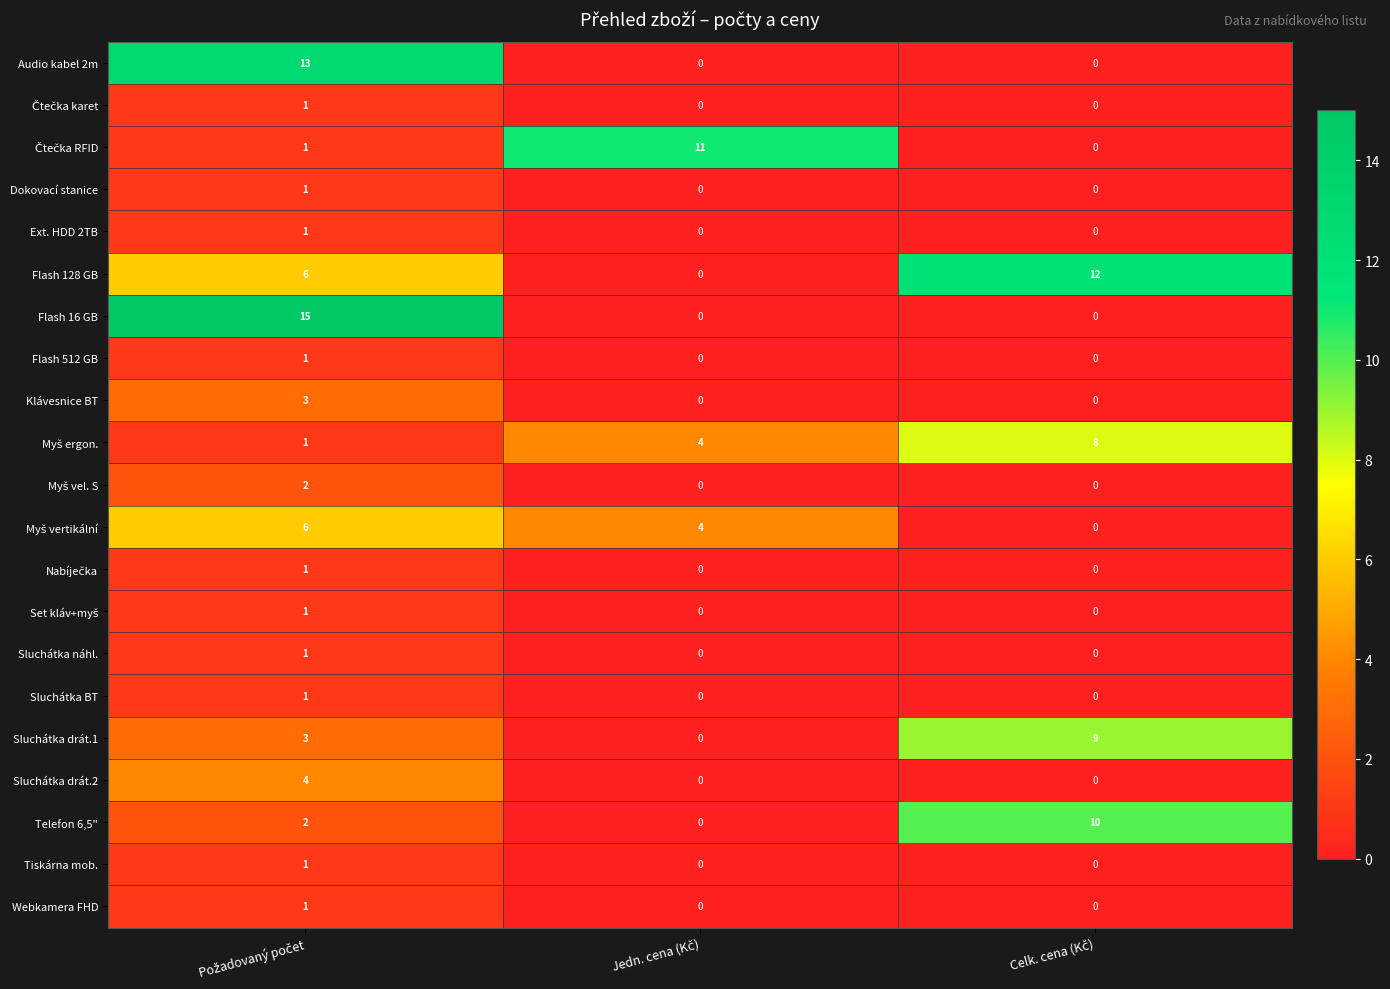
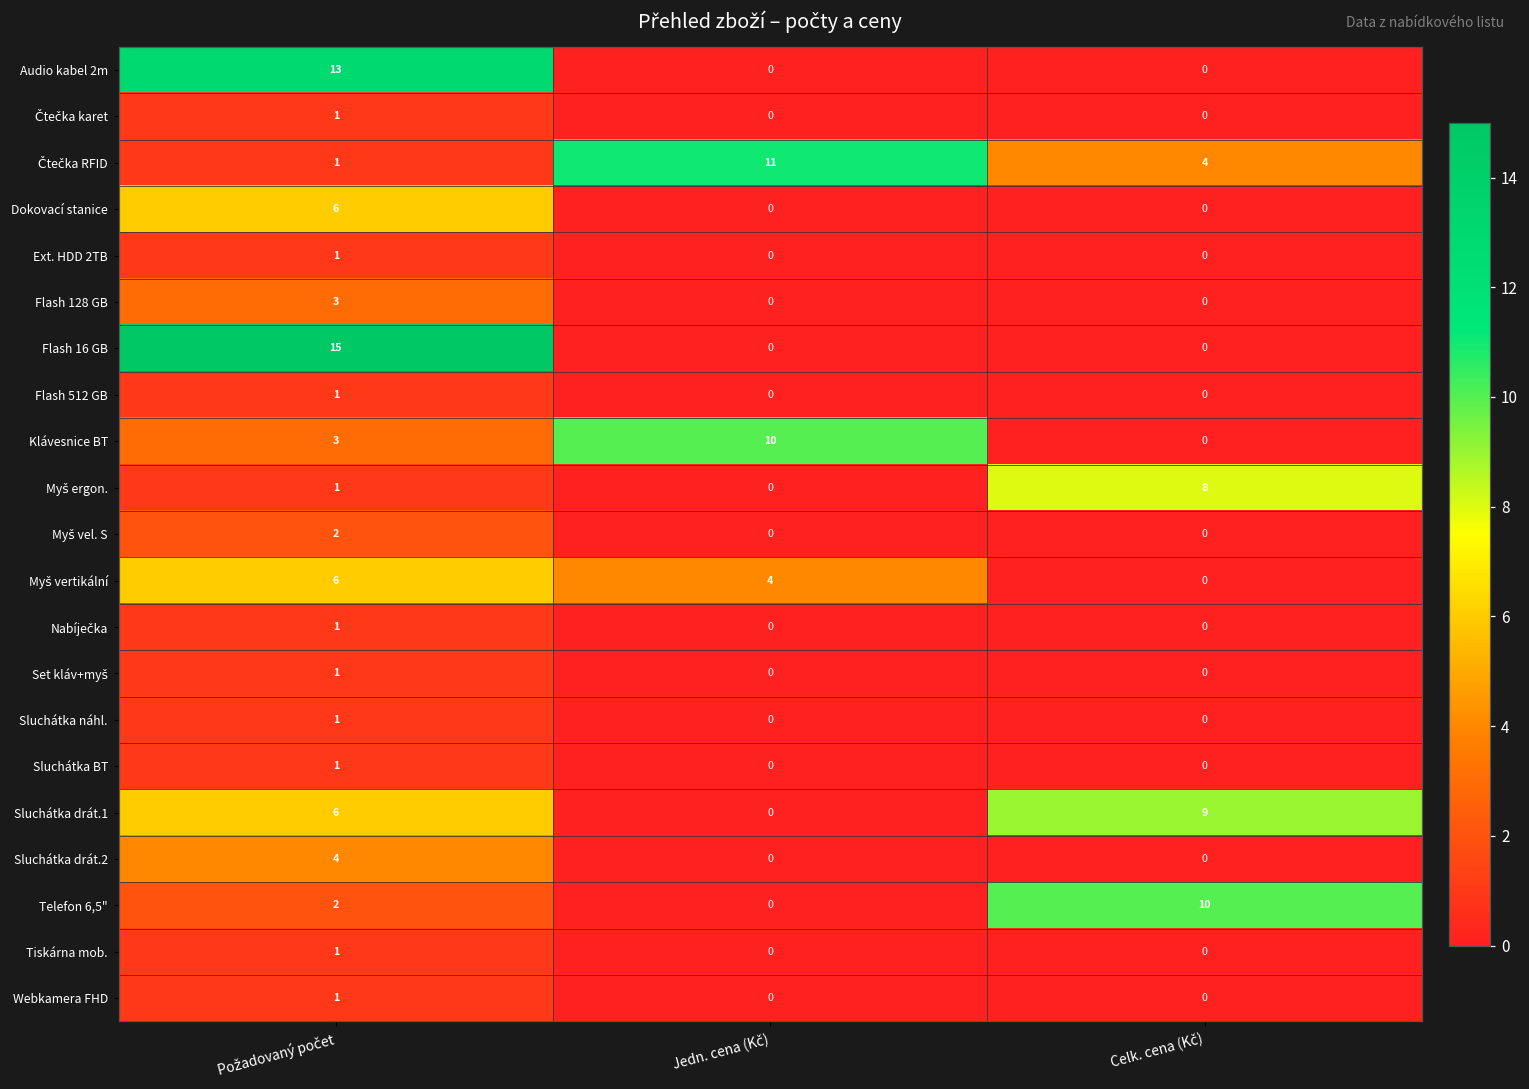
Čtečka RFID, Celk. cena (Kč): 0 -> 4
Dokovací stanice, Požadovaný počet: 1 -> 6
Flash 128 GB, Požadovaný počet: 6 -> 3
Flash 128 GB, Celk. cena (Kč): 12 -> 0
Klávesnice BT, Jedn. cena (Kč): 0 -> 10
Myš ergon., Jedn. cena (Kč): 4 -> 0
Sluchátka drát.1, Požadovaný počet: 3 -> 6
